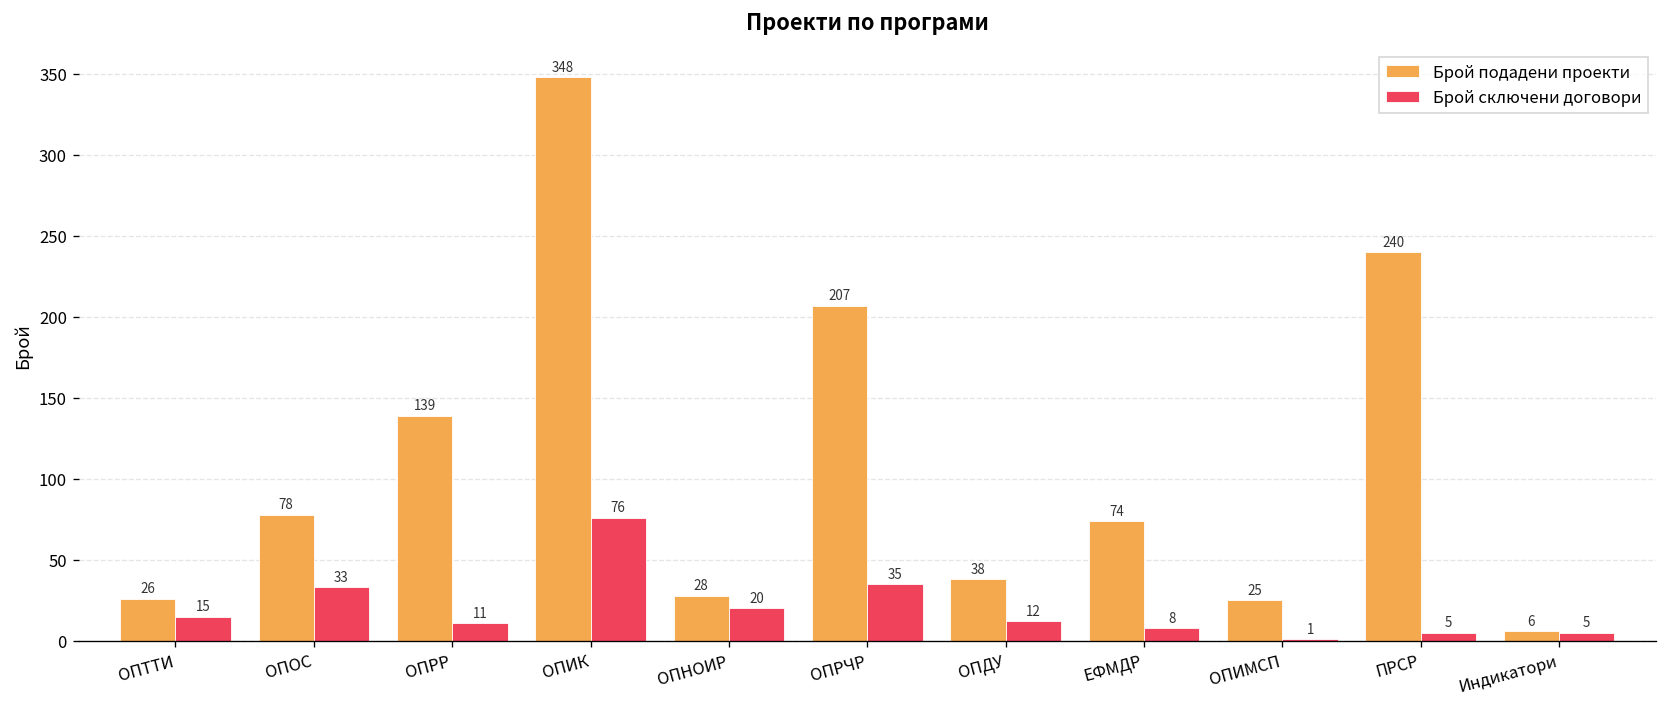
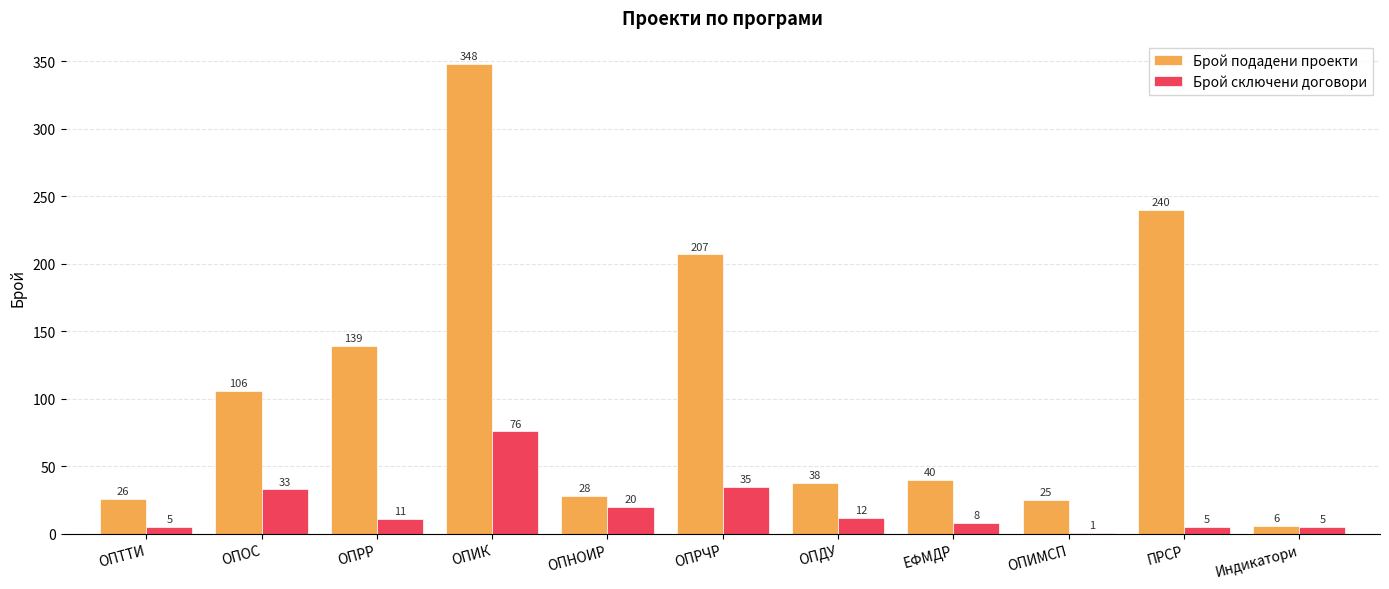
Брой сключени договори, ОПТТИ: 15 -> 5
Брой подадени проекти, ОПОС: 78 -> 106
Брой подадени проекти, ЕФМДР: 74 -> 40
